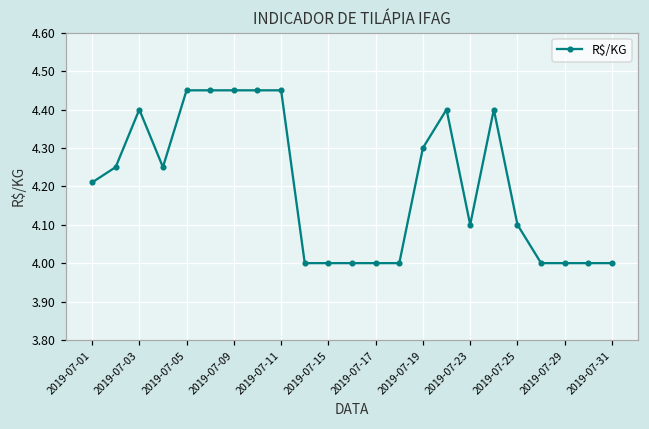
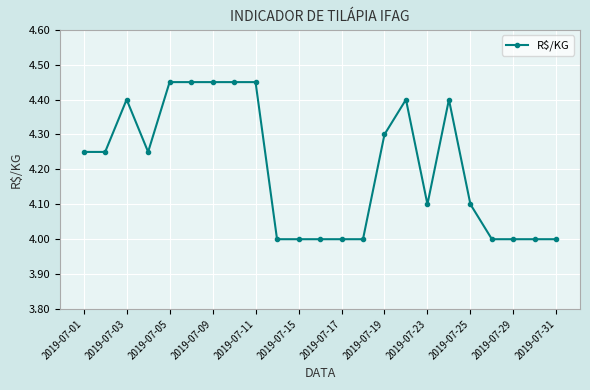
2019-07-01: 4.21 -> 4.25
